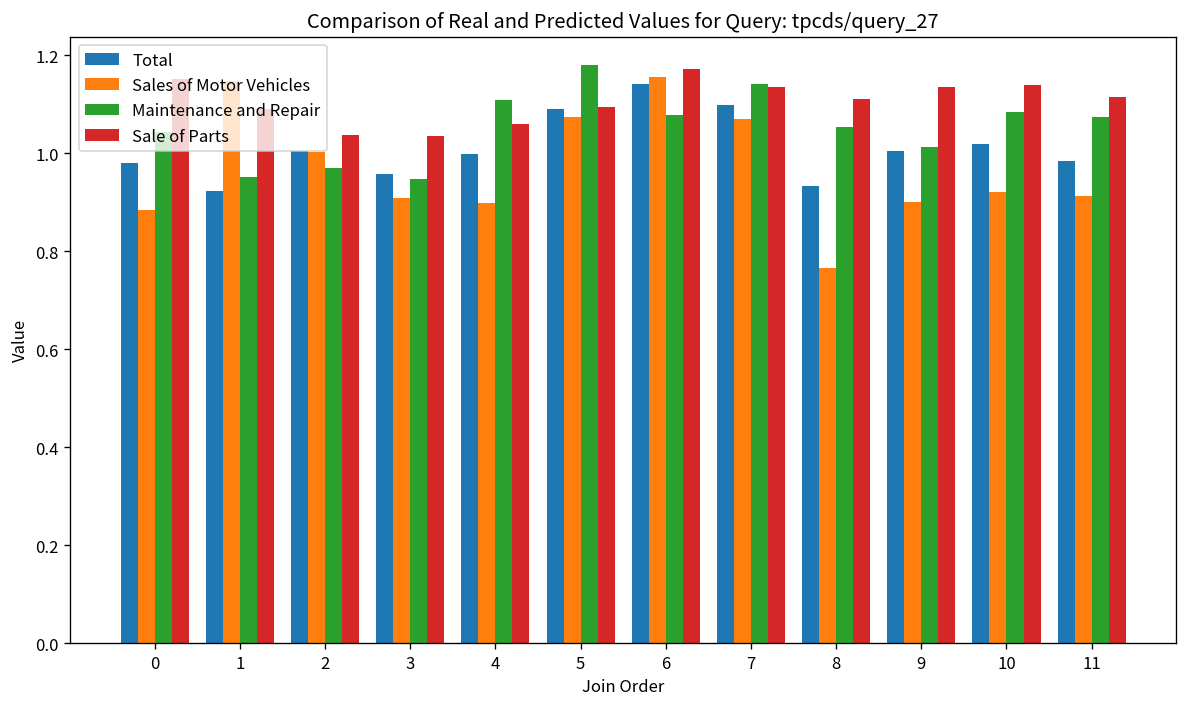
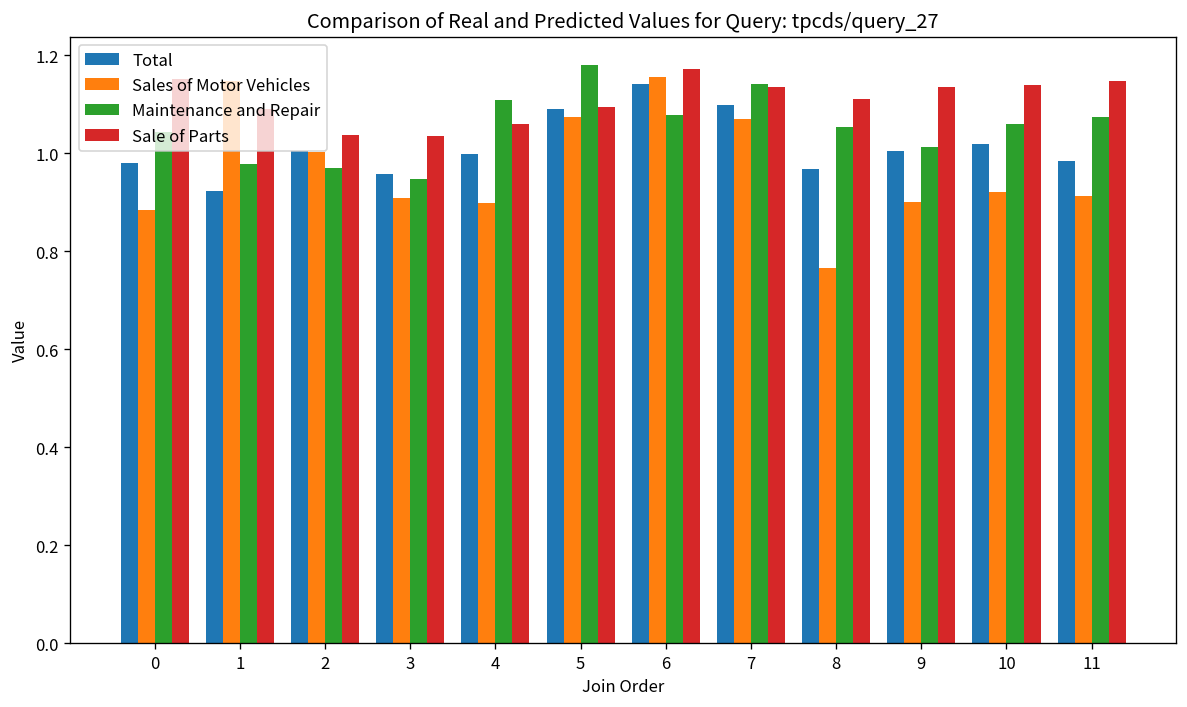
Maintenance and Repair, 1: 0.95 -> 0.98
Total, 8: 0.93 -> 0.97
Maintenance and Repair, 10: 1.08 -> 1.06
Sale of Parts, 11: 1.12 -> 1.15
